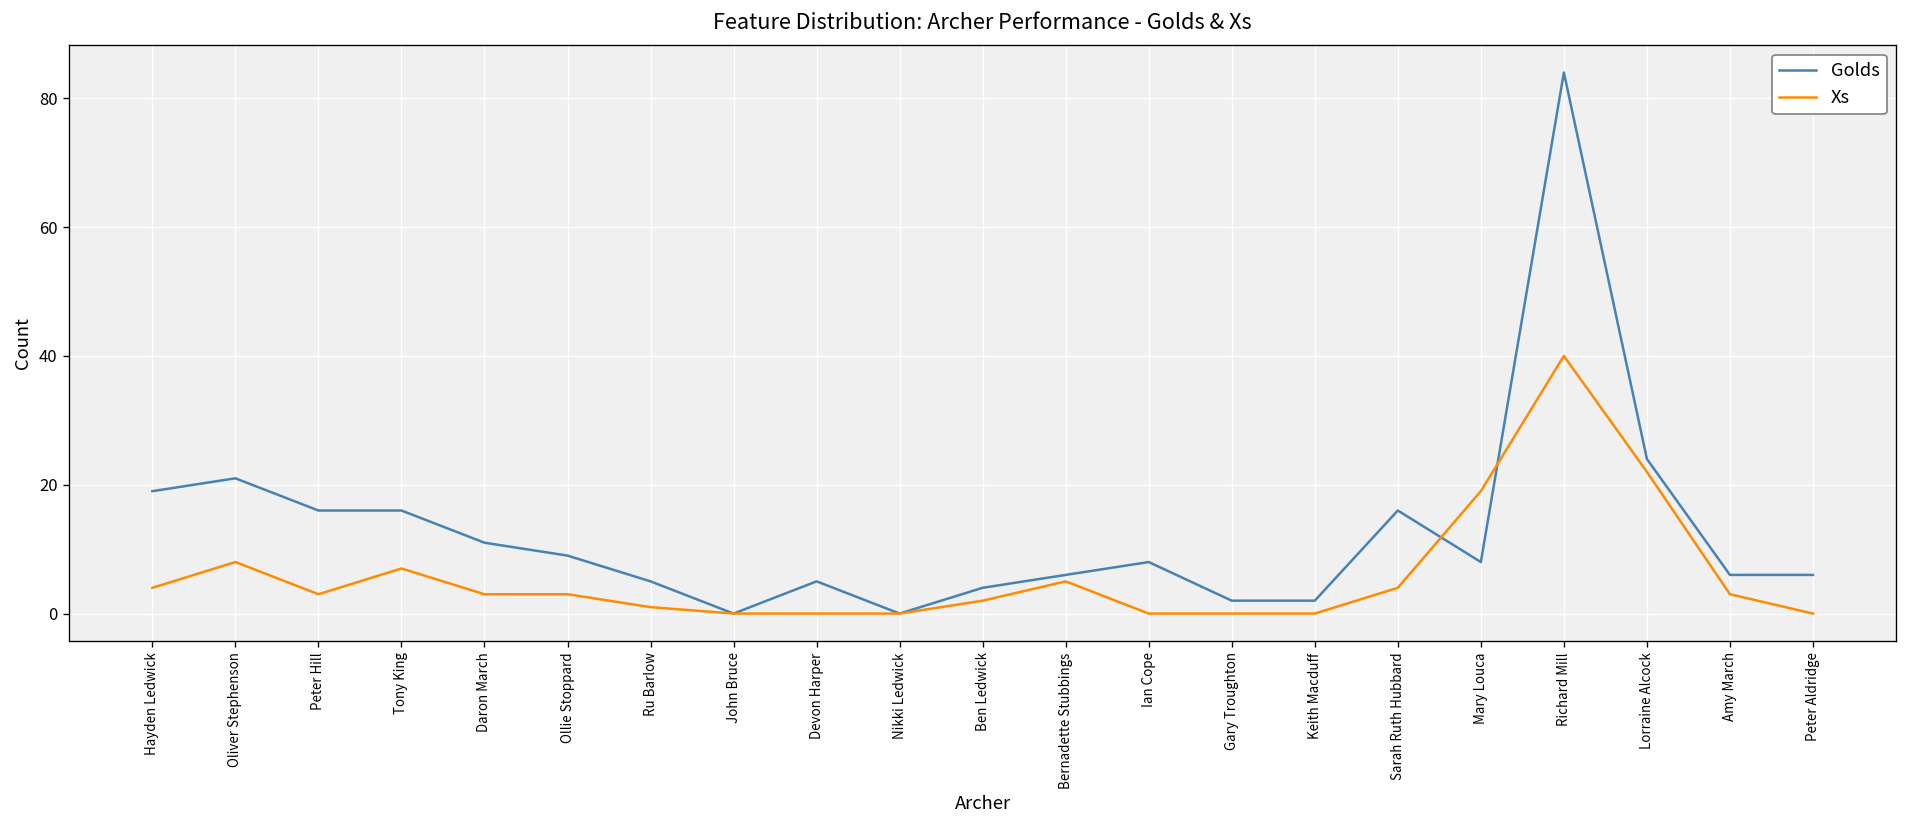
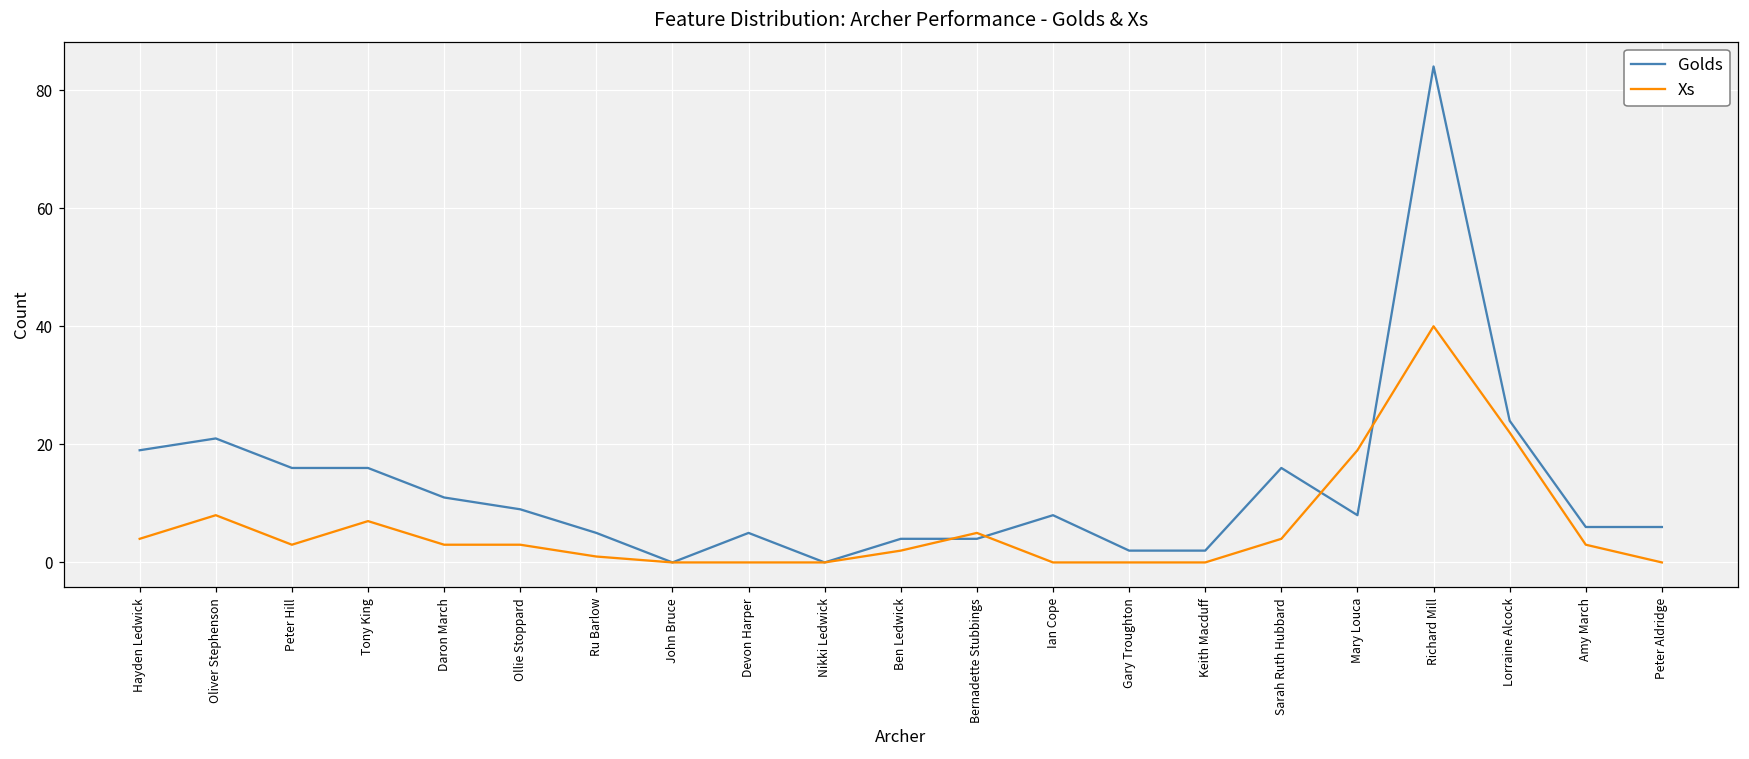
Golds, Bernadette Stubbings: 6 -> 4
